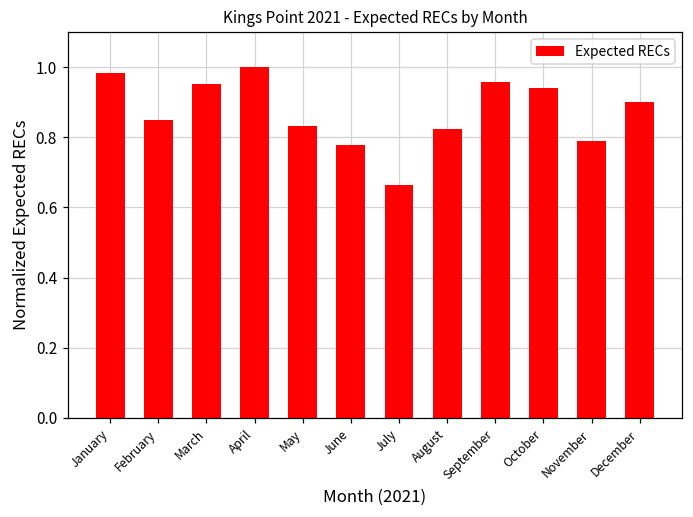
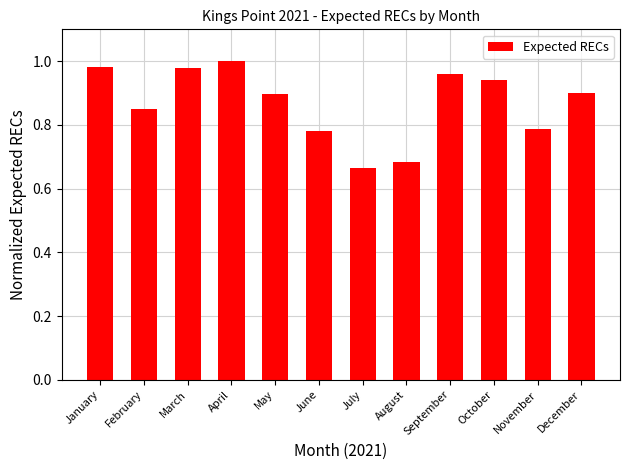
March: 0.95 -> 0.98
May: 0.83 -> 0.90
August: 0.82 -> 0.68
